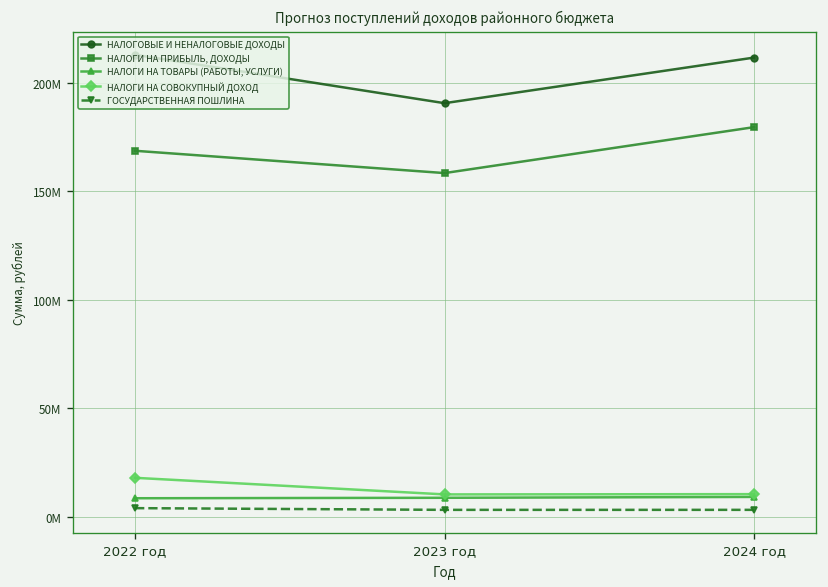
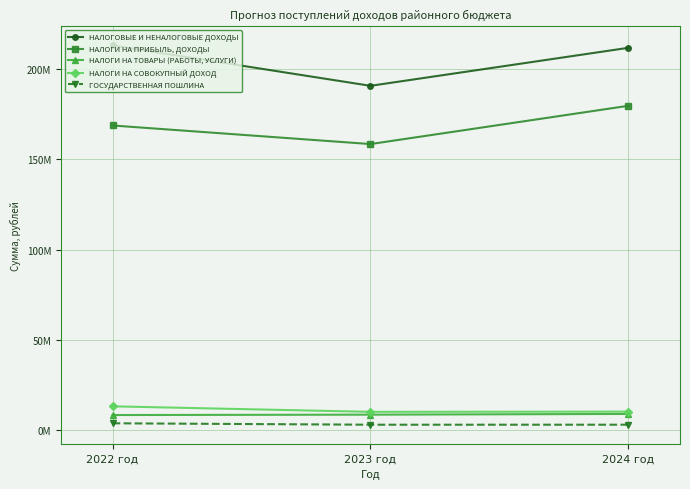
НАЛОГИ НА СОВОКУПНЫЙ ДОХОД, 2022 год: 18000000 -> 13000000
